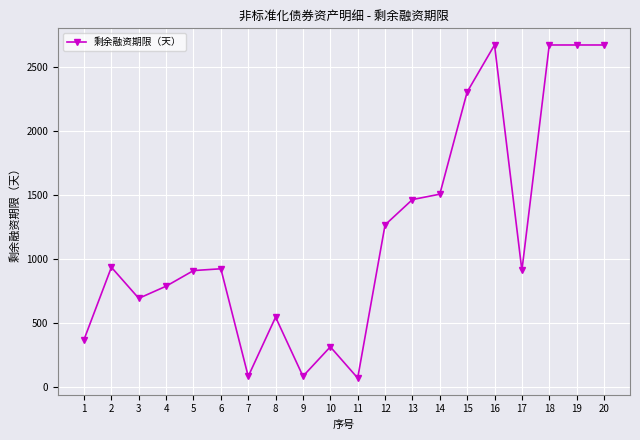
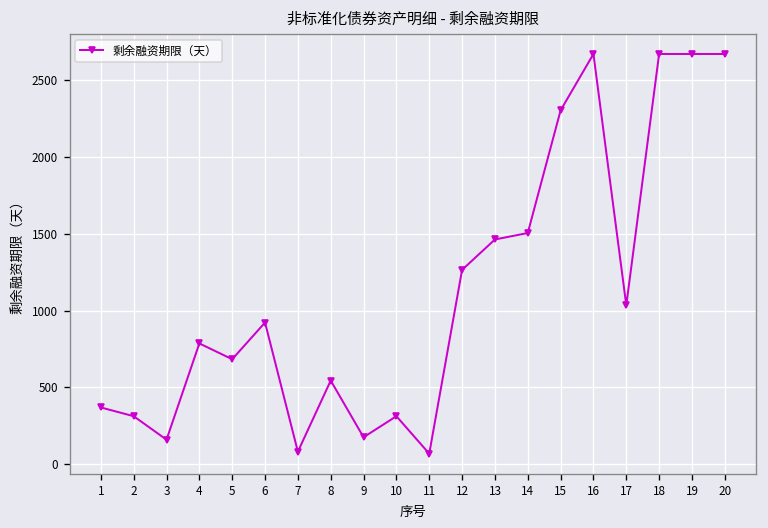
2: 940 -> 310
3: 690 -> 160
5: 910 -> 680
9: 80 -> 180
17: 910 -> 1040
